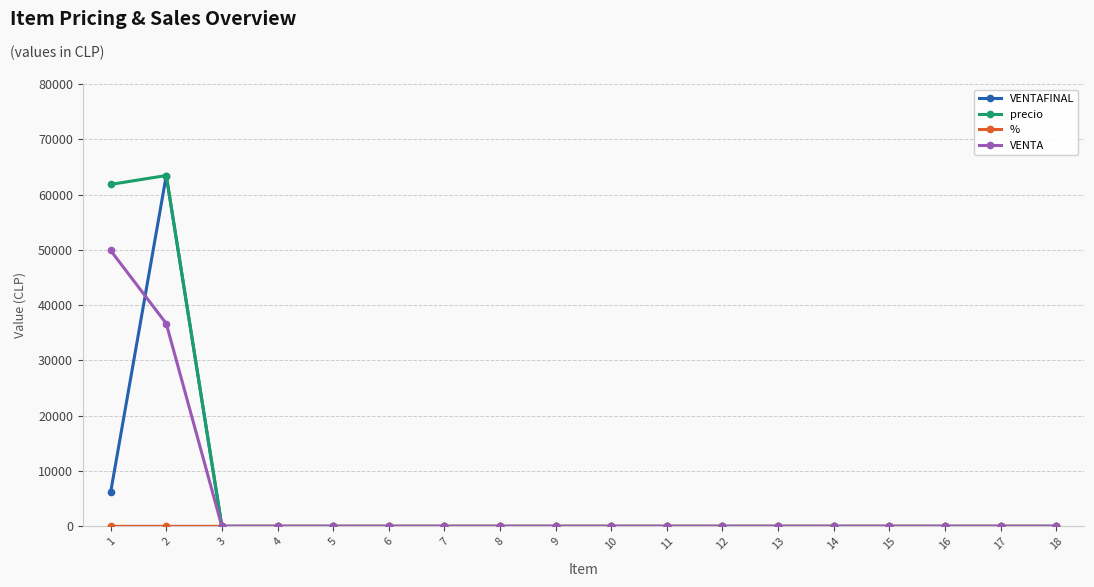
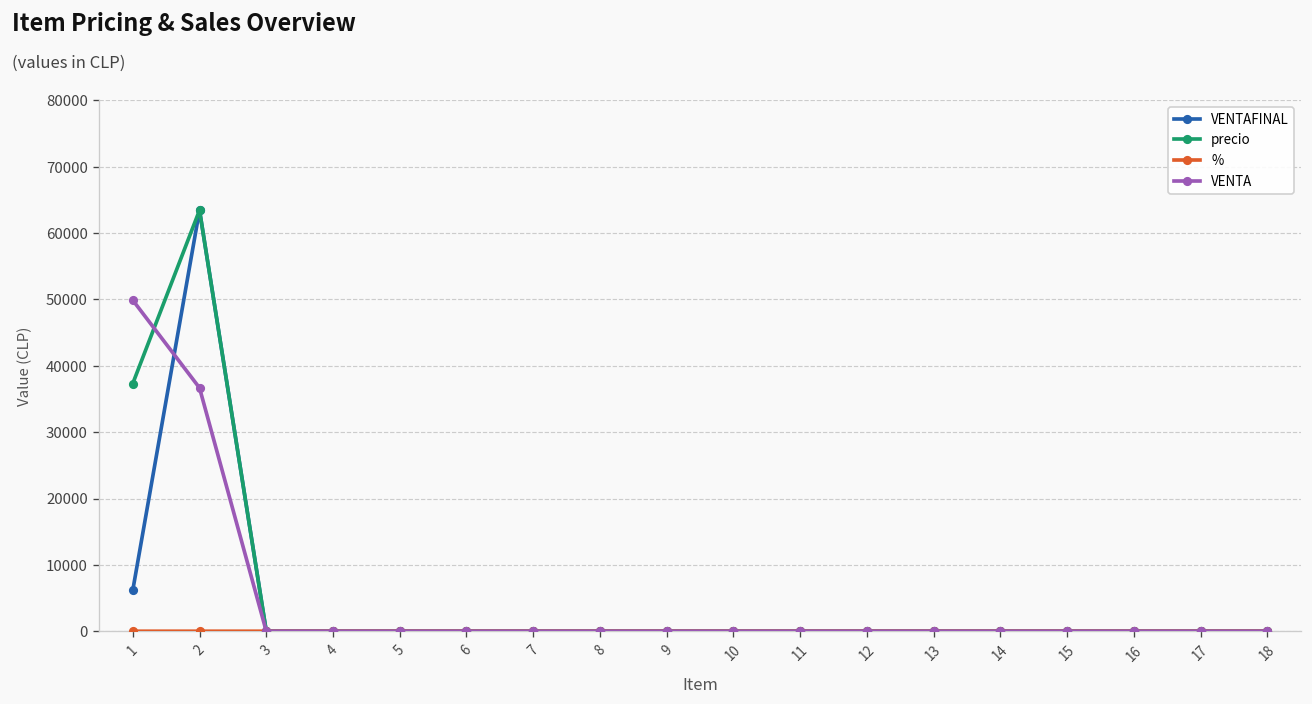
precio, 1: 62000 -> 37000
